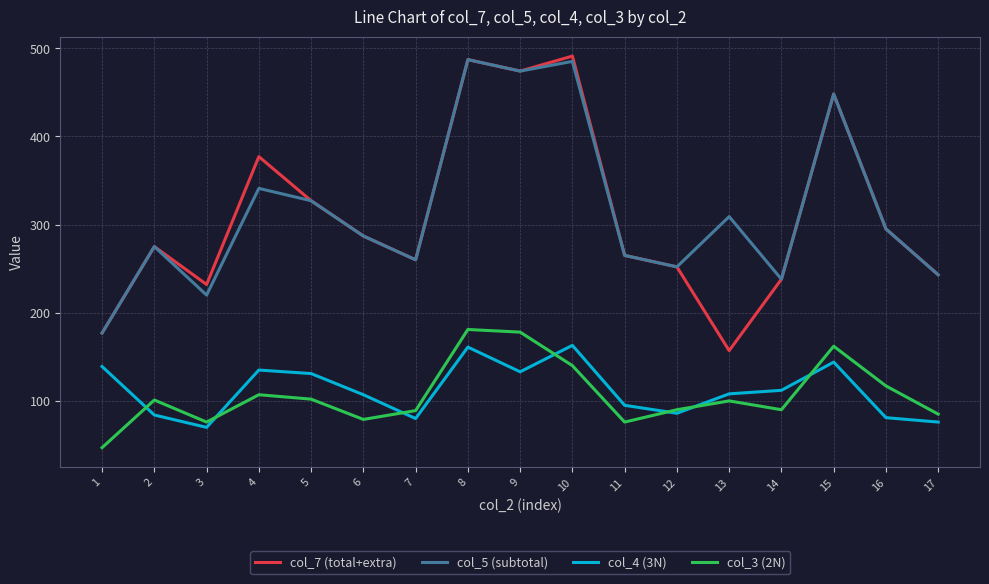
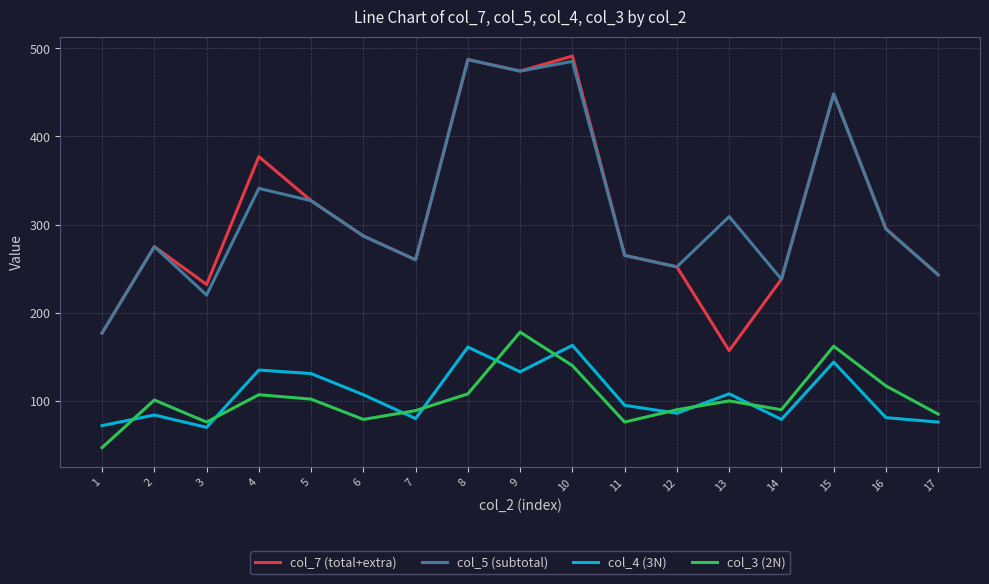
col_4 (3N), 1: 140 -> 70
col_3 (2N), 8: 180 -> 110
col_4 (3N), 14: 110 -> 80
